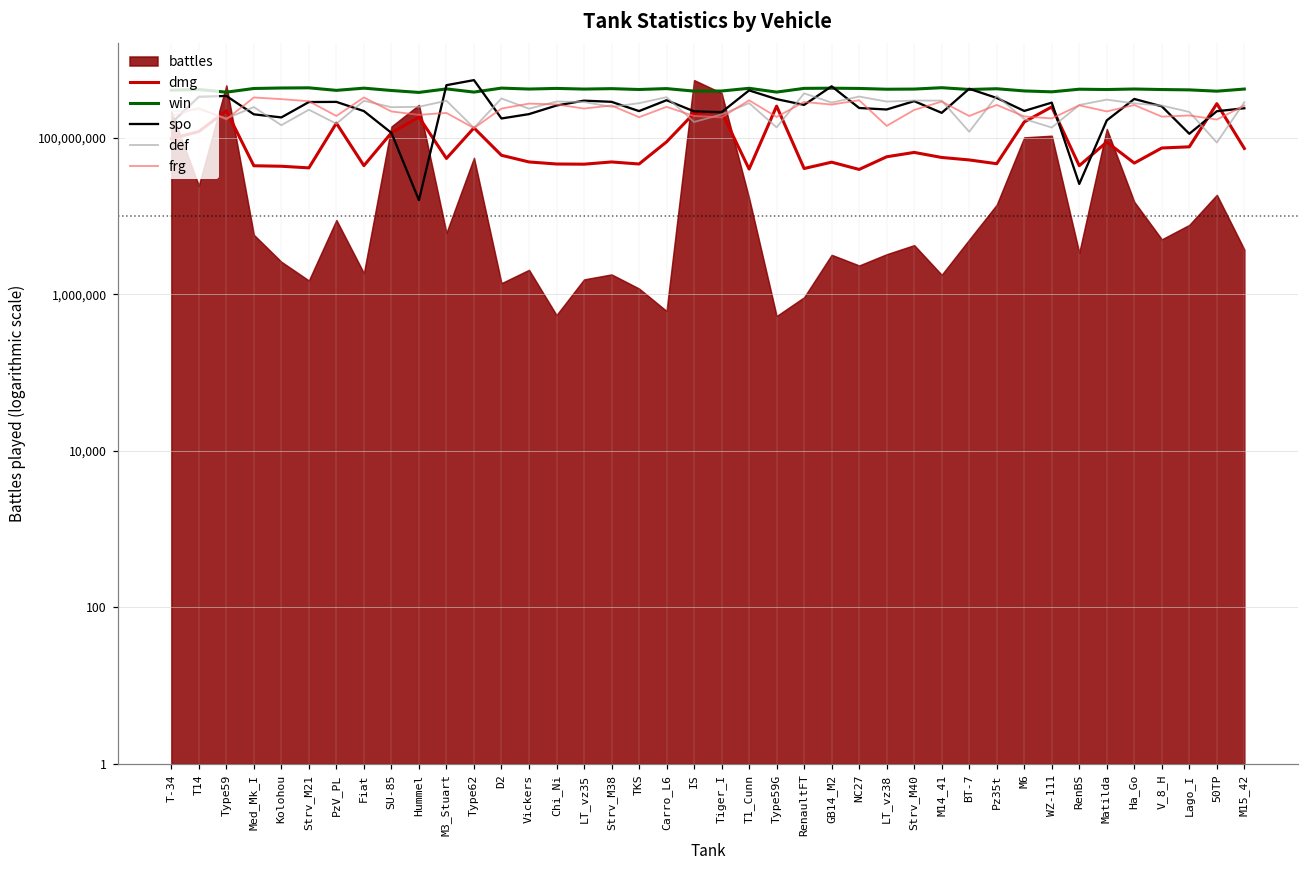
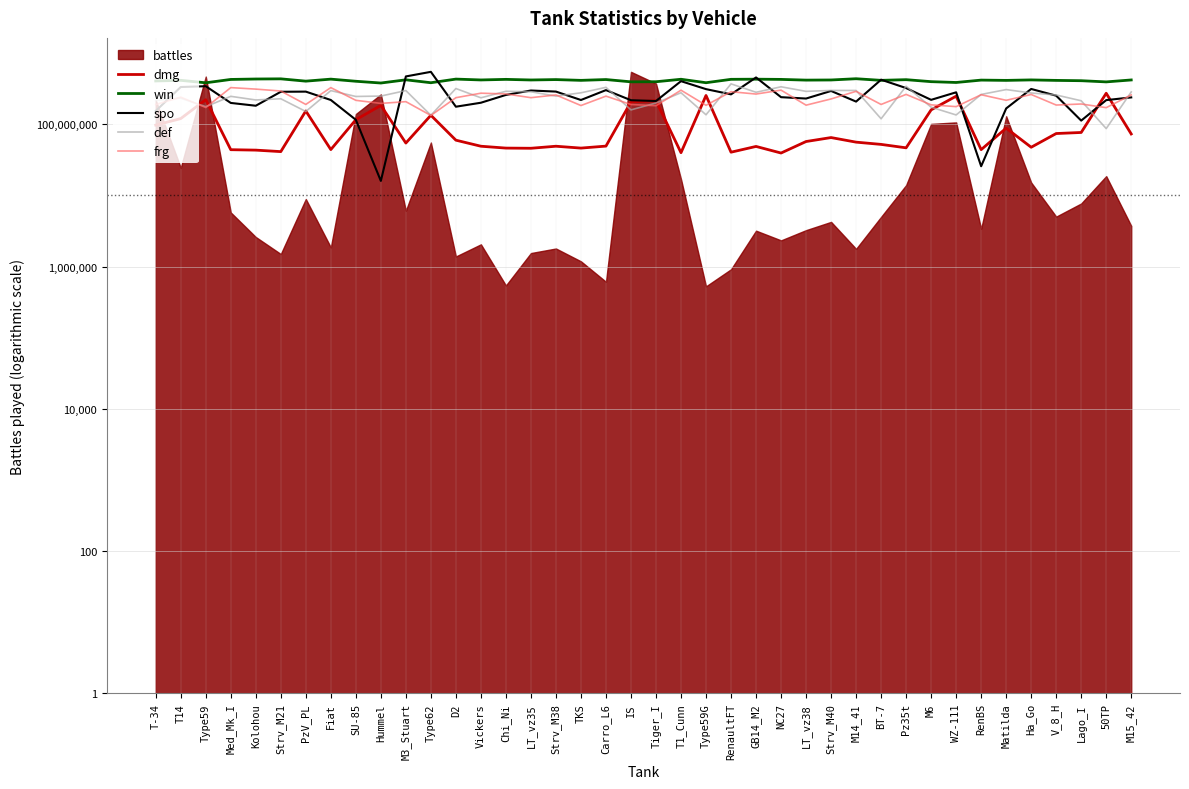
def, Kolohou: 140,000,000 -> 220,000,000
dmg, Carro_L6: 90,000,000 -> 50,000,000
frg, LT_vz38: 140,000,000 -> 190,000,000
